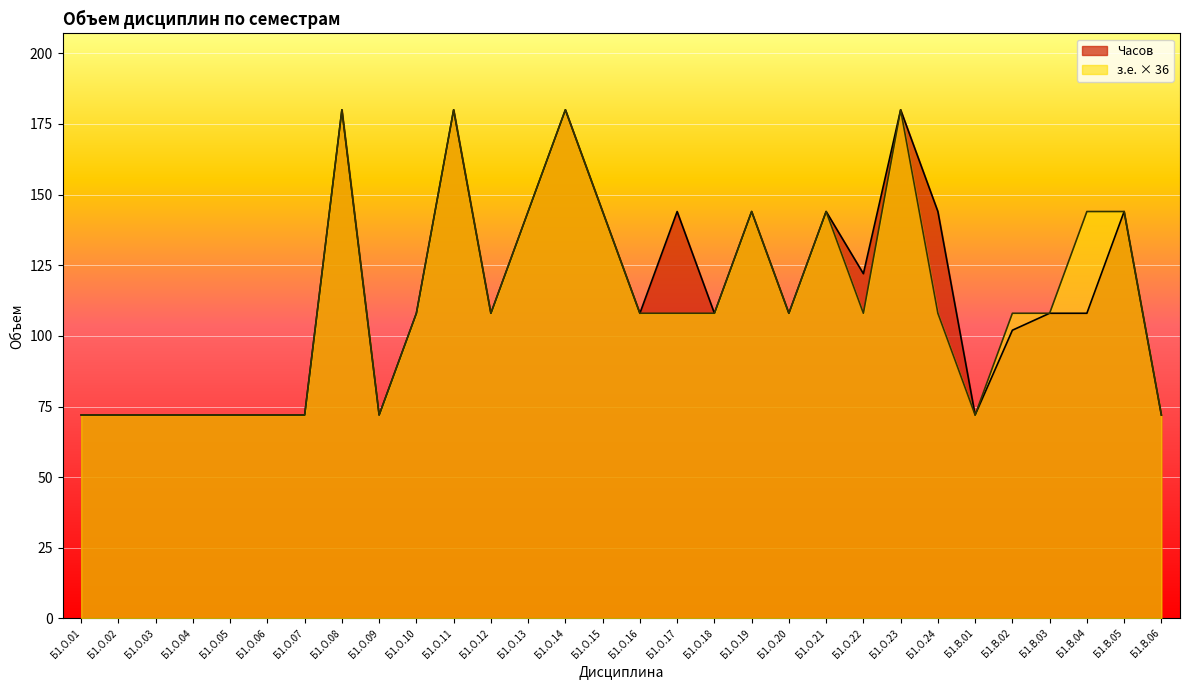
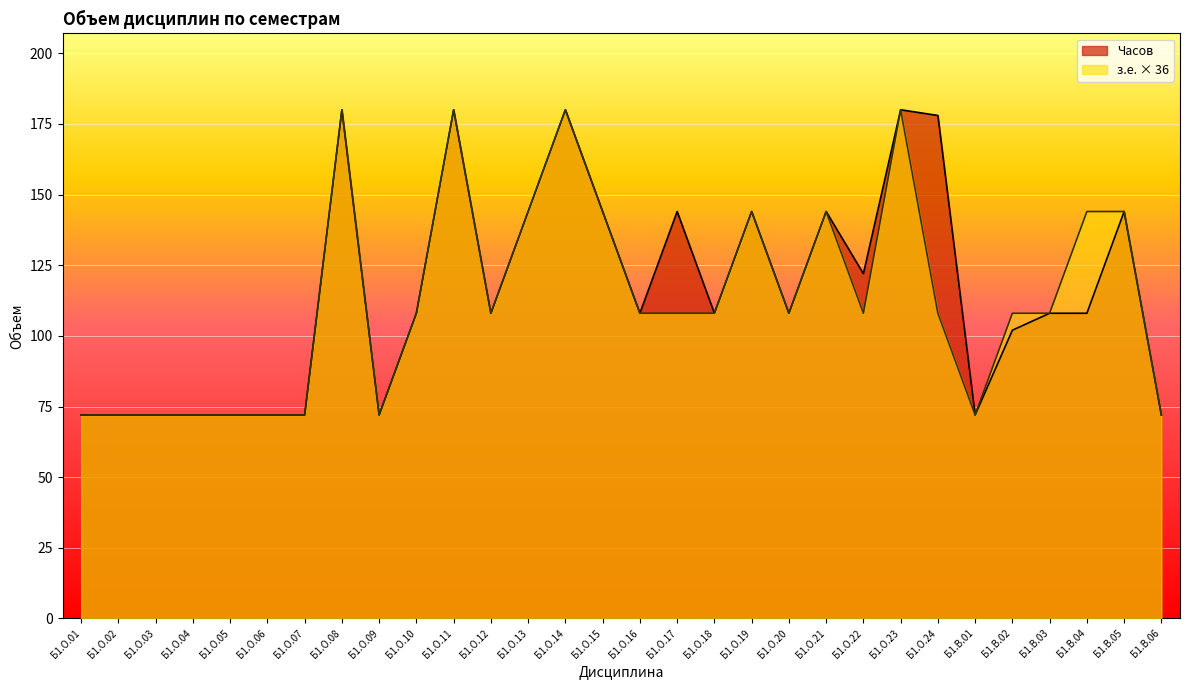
Часов, Б1.О.24: 144 -> 178
